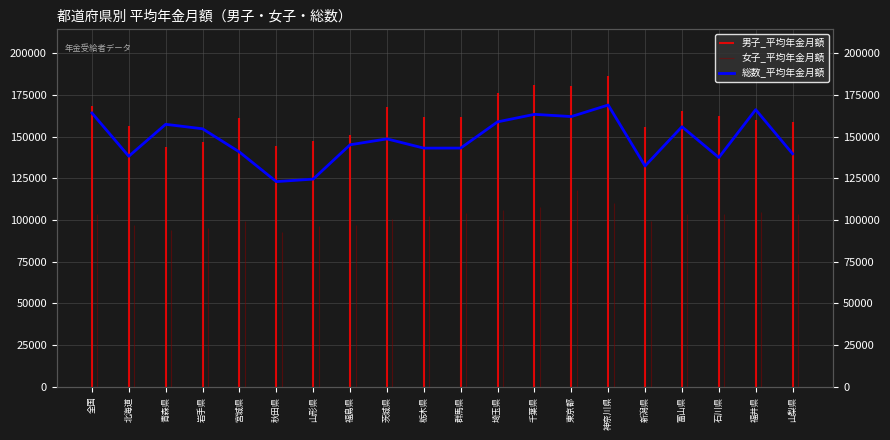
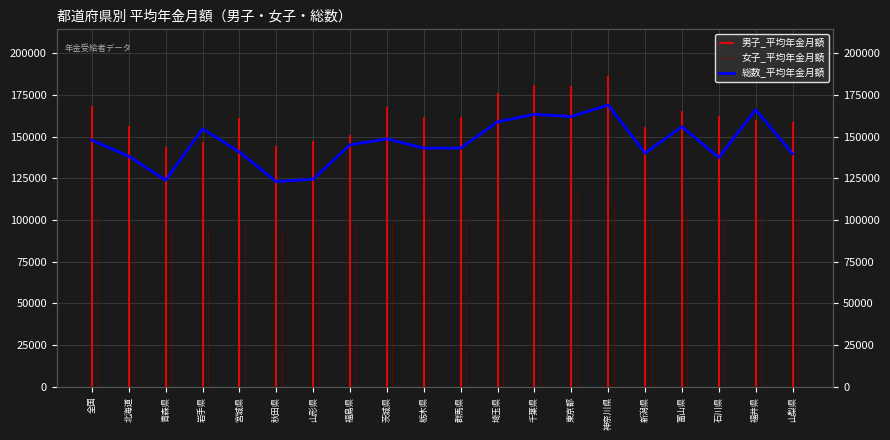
全国: 164000 -> 148000
青森県: 157000 -> 124000
新潟県: 132000 -> 140000
